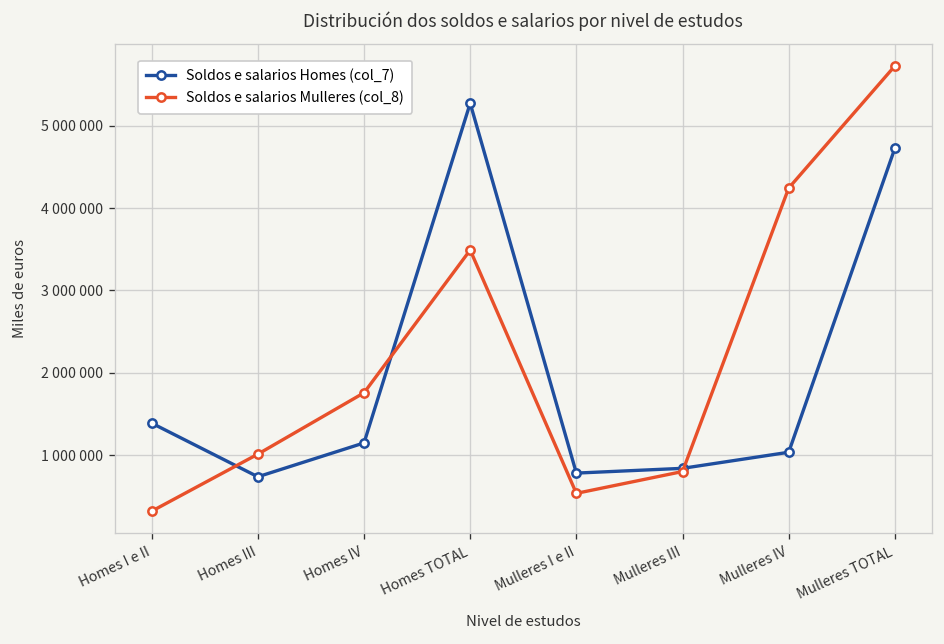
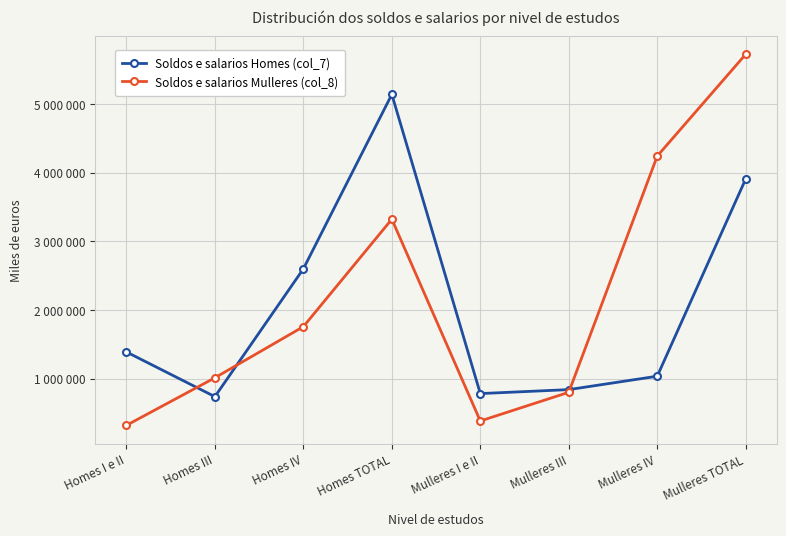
Soldos e salarios Homes (col_7), Homes IV: 1100000 -> 2600000
Soldos e salarios Homes (col_7), Homes TOTAL: 5300000 -> 5100000
Soldos e salarios Mulleres (col_8), Homes TOTAL: 3500000 -> 3300000
Soldos e salarios Mulleres (col_8), Mulleres I e II: 500000 -> 400000
Soldos e salarios Homes (col_7), Mulleres TOTAL: 4700000 -> 3900000
